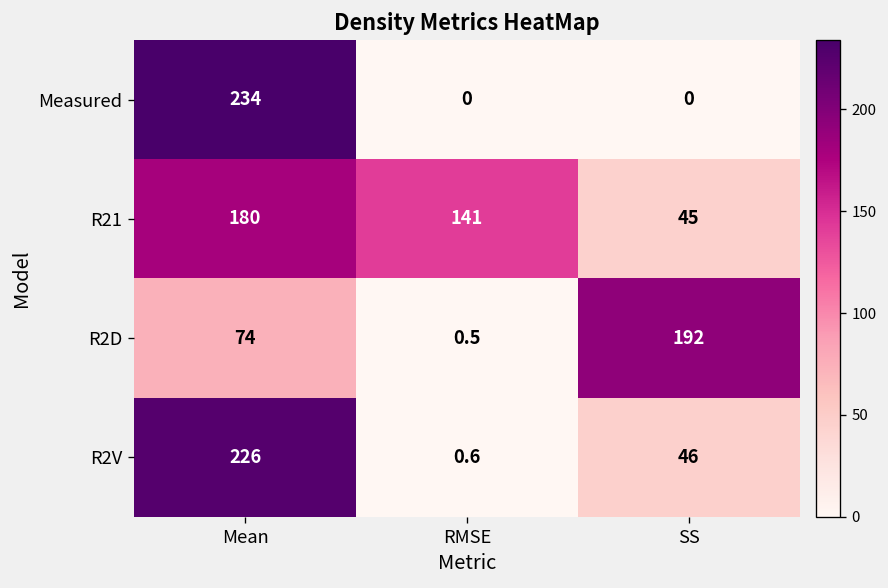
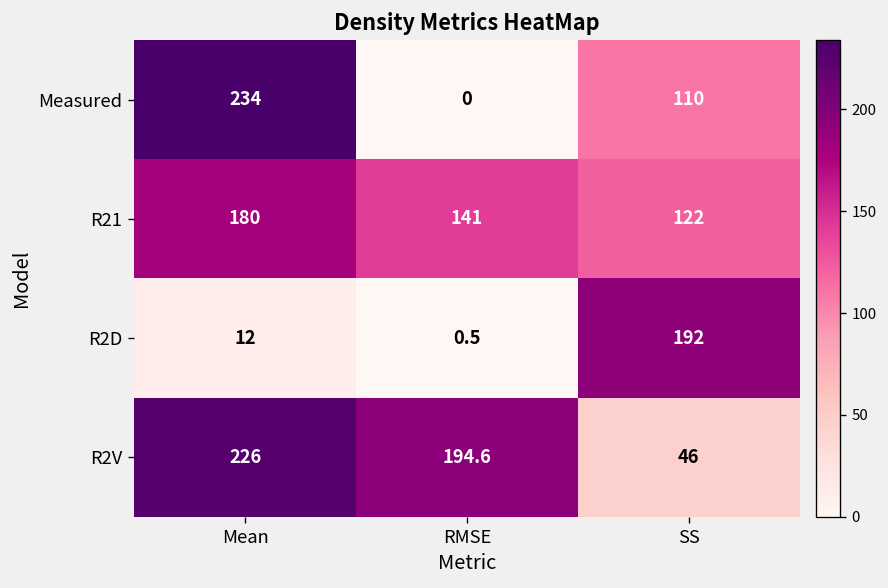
Measured, SS: 0 -> 110
R21, SS: 45 -> 122
R2D, Mean: 74 -> 12
R2V, RMSE: 0.6 -> 194.6
